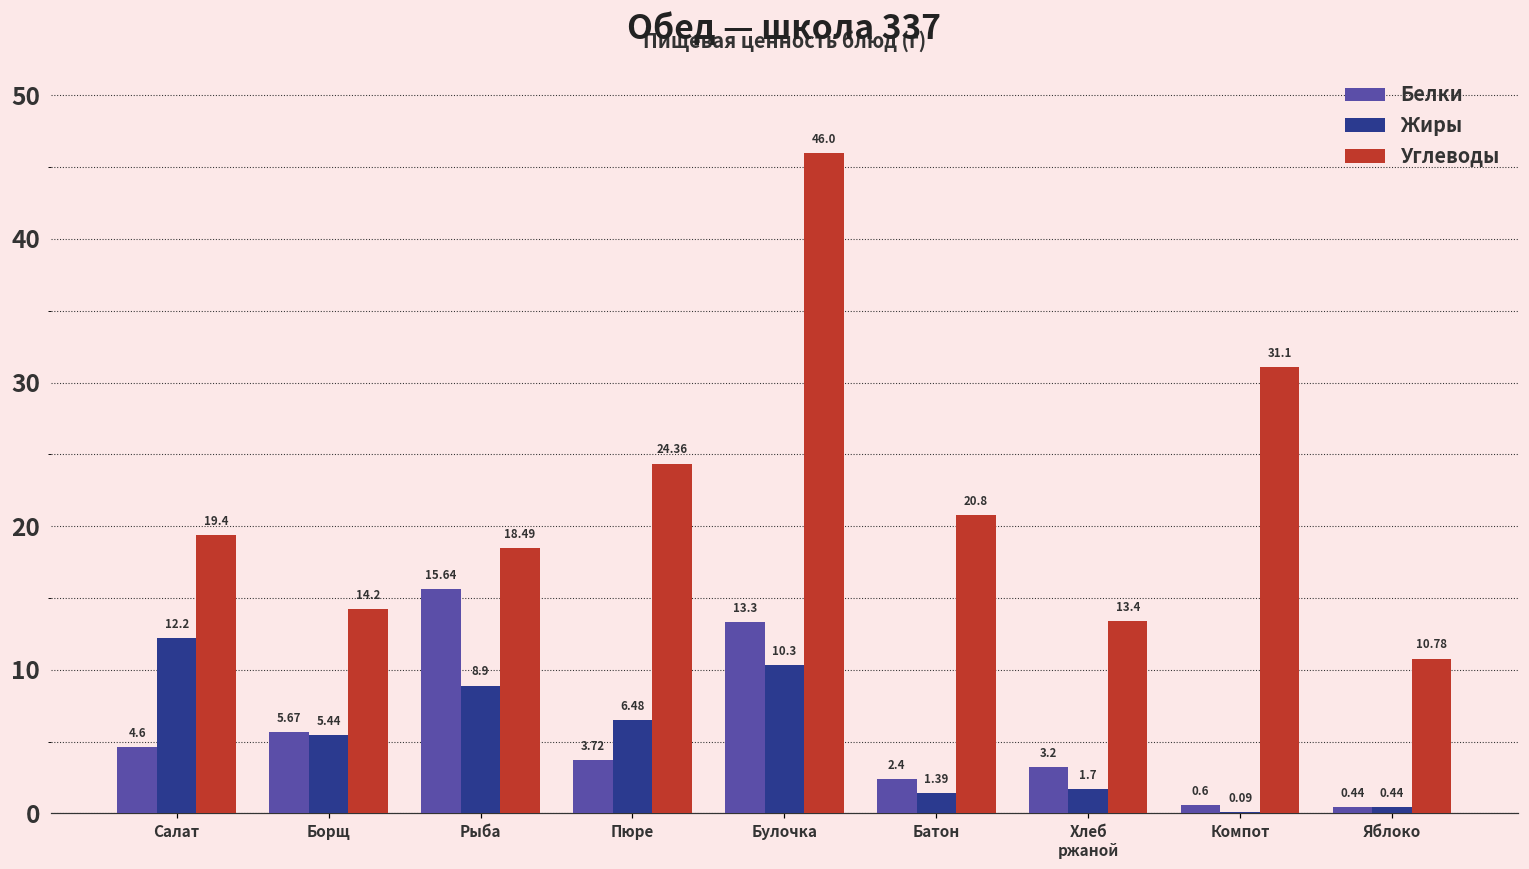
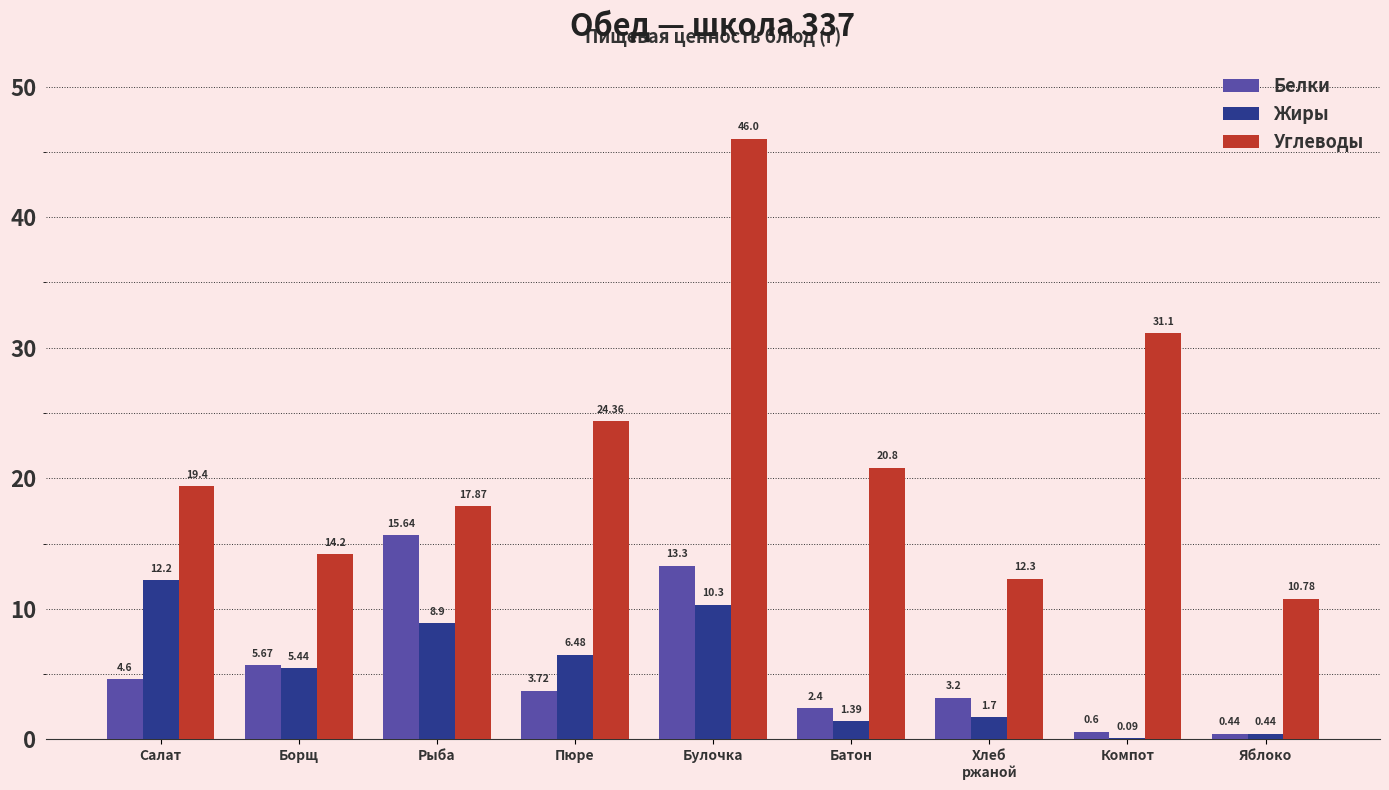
Углеводы, Рыба: 18.49 -> 17.87
Углеводы, Хлеб ржаной: 13.4 -> 12.3
